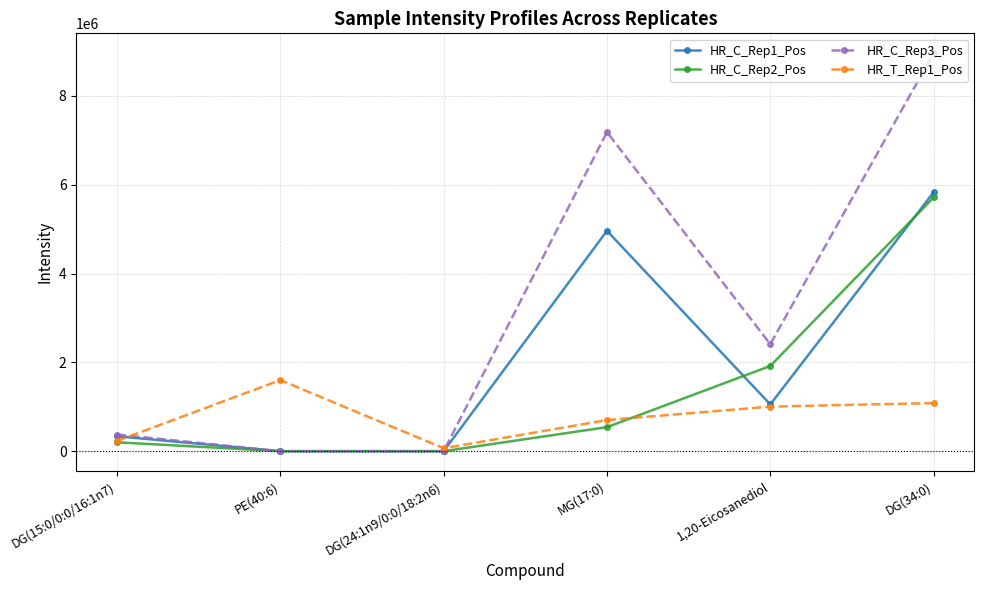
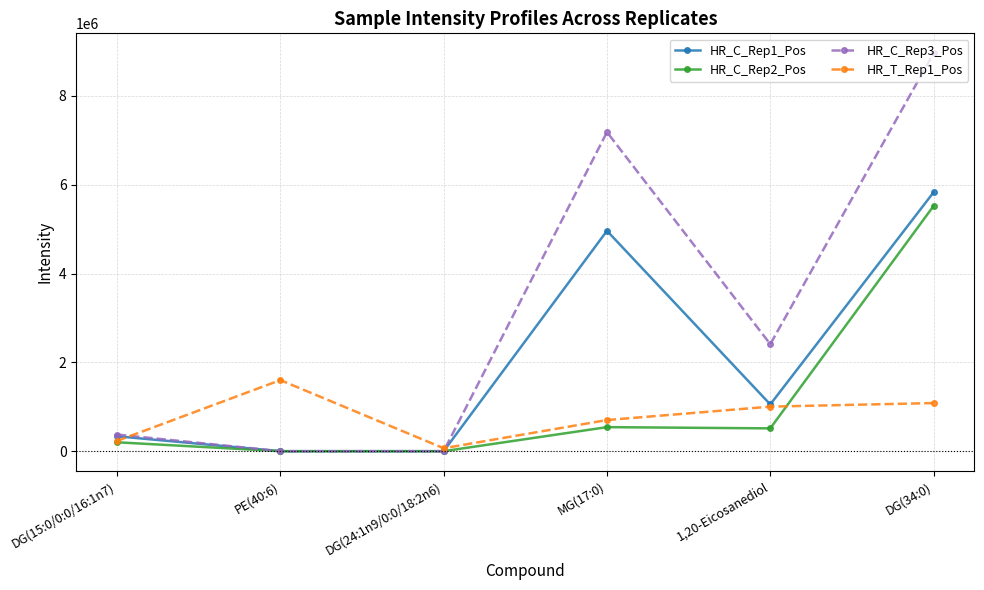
HR_C_Rep2_Pos, 1,20-Eicosanediol: 1900000 -> 500000
HR_C_Rep2_Pos, DG(34:0): 5700000 -> 5500000
